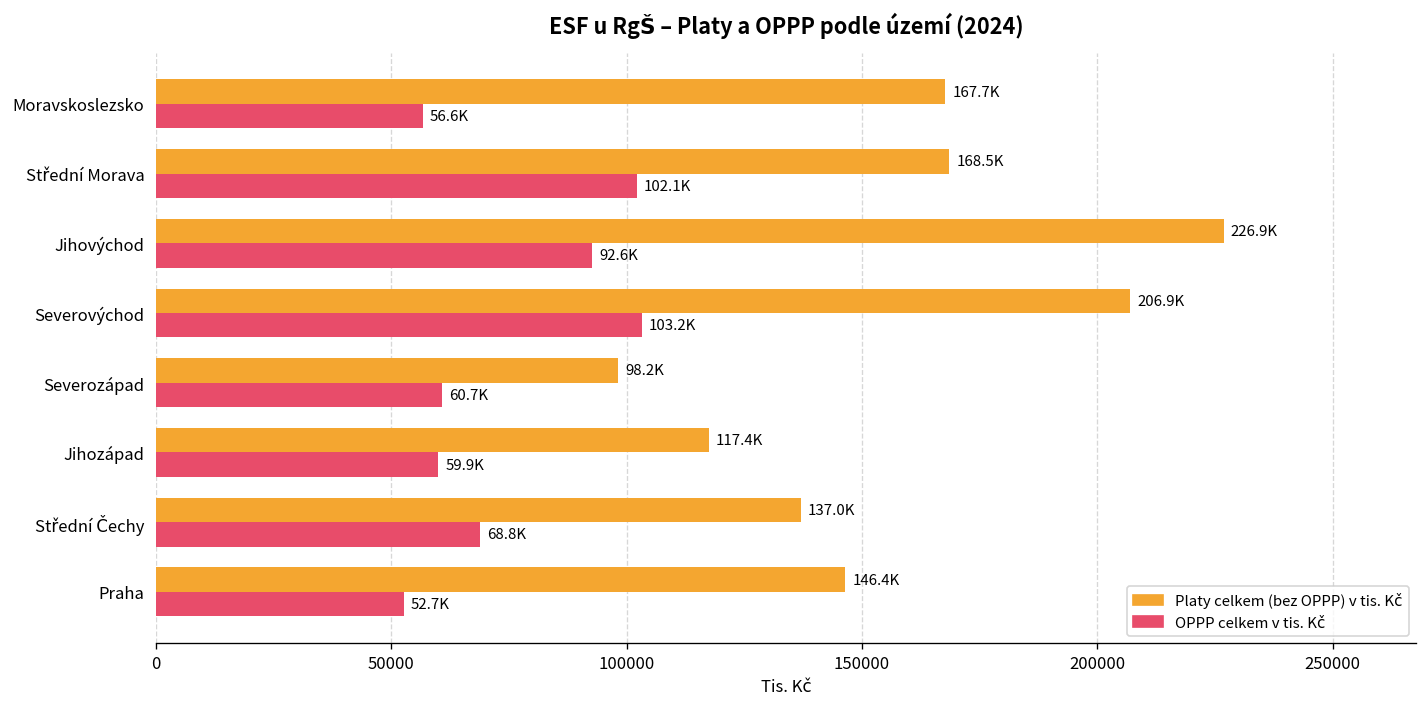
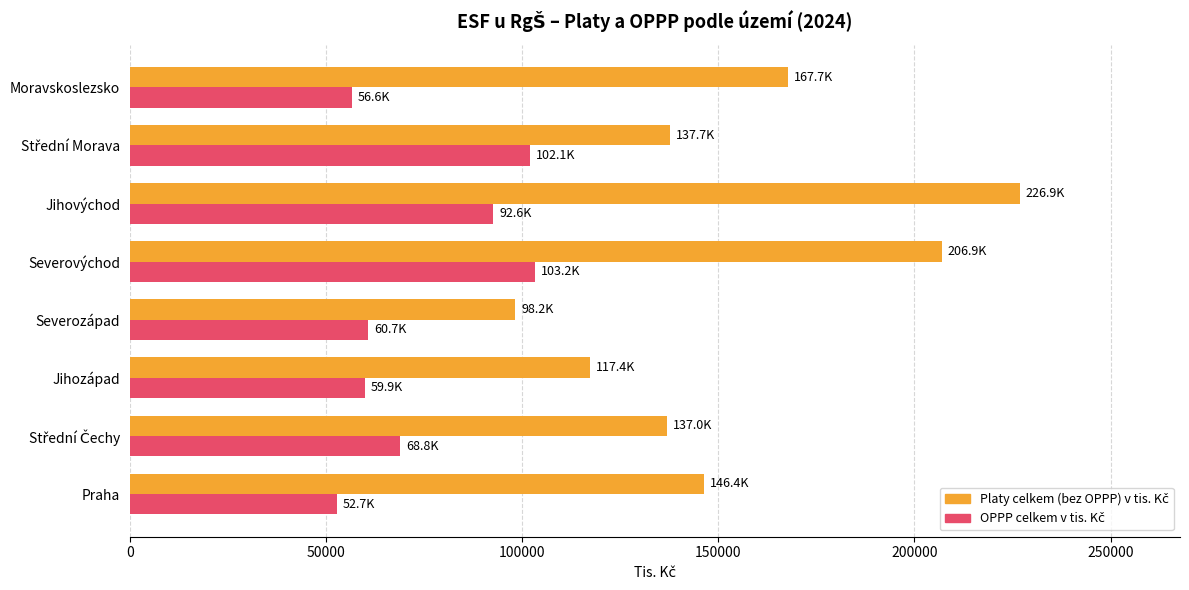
Platy celkem (bez OPPP) v tis. Kč, Střední Morava: 168.5K -> 137.7K
